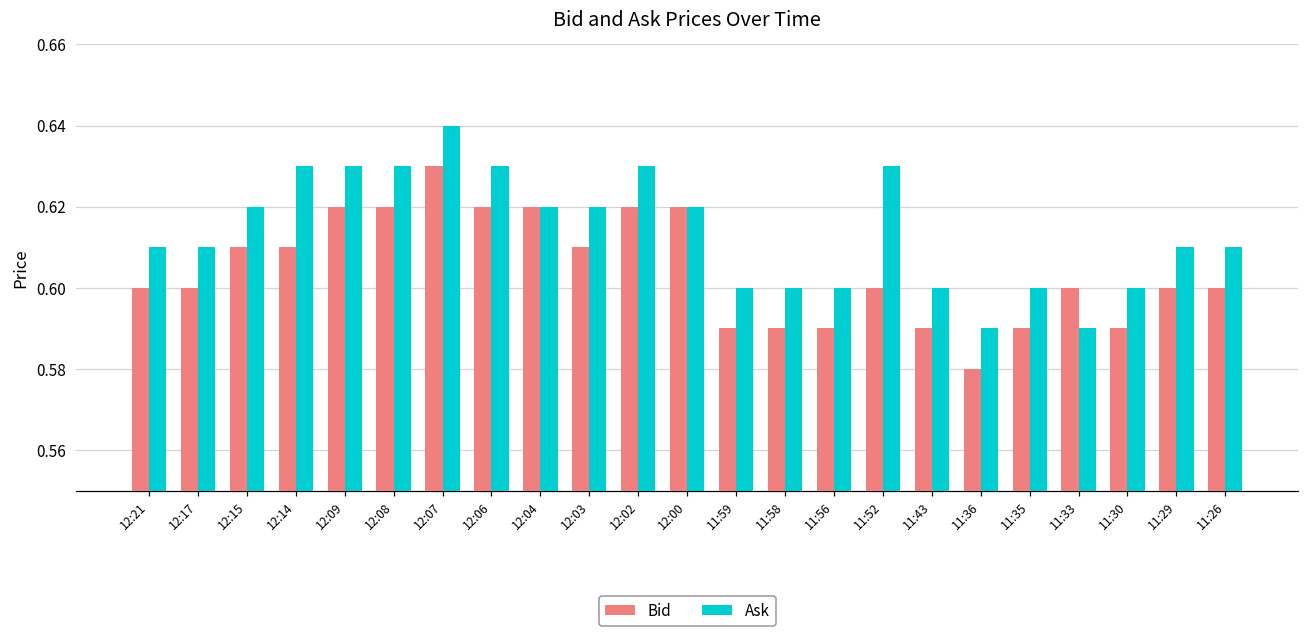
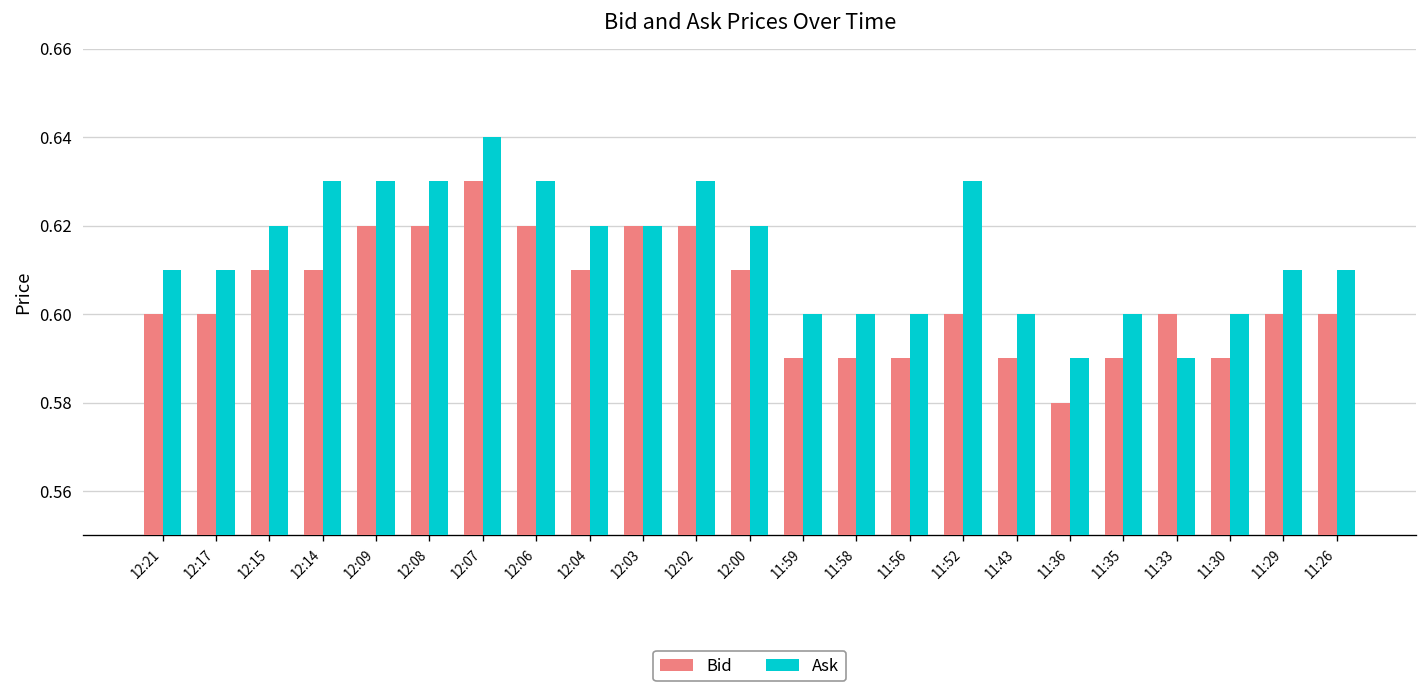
Bid, 12:04: 0.62 -> 0.61
Bid, 12:03: 0.61 -> 0.62
Bid, 12:00: 0.62 -> 0.61
